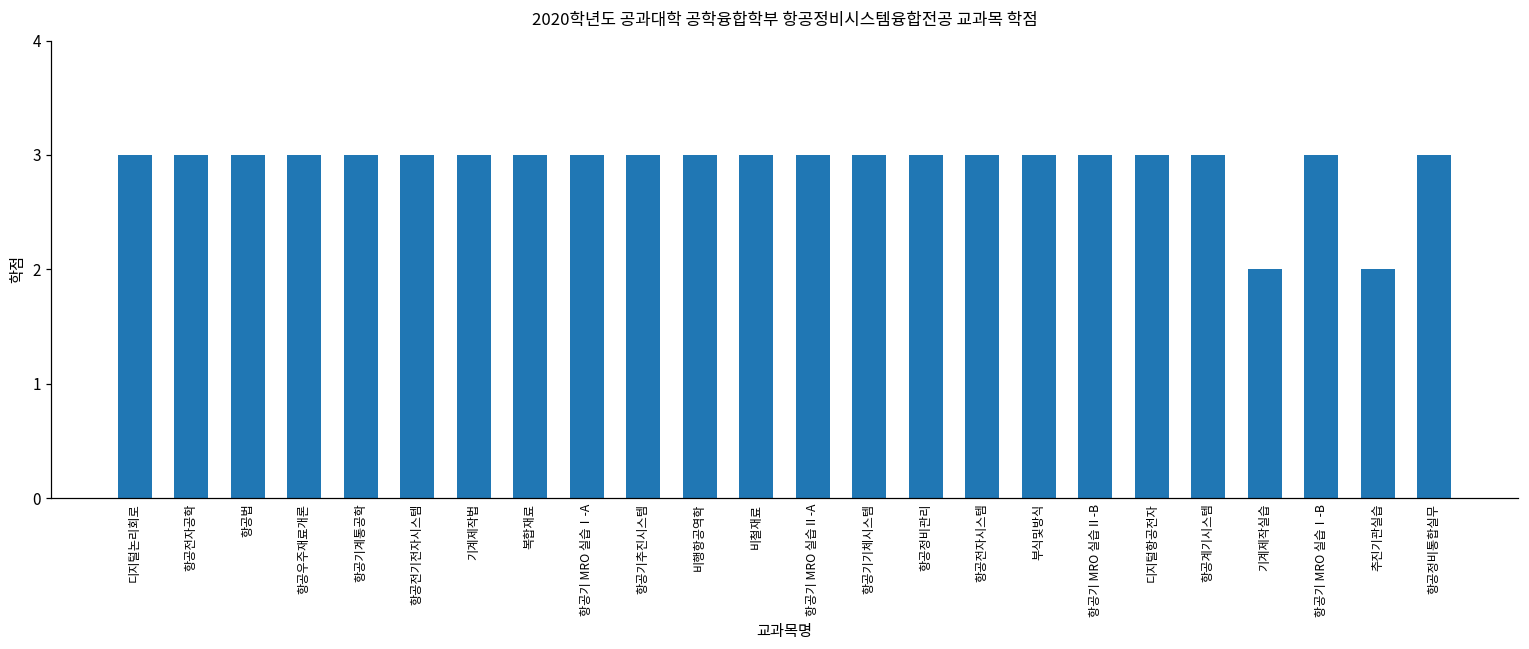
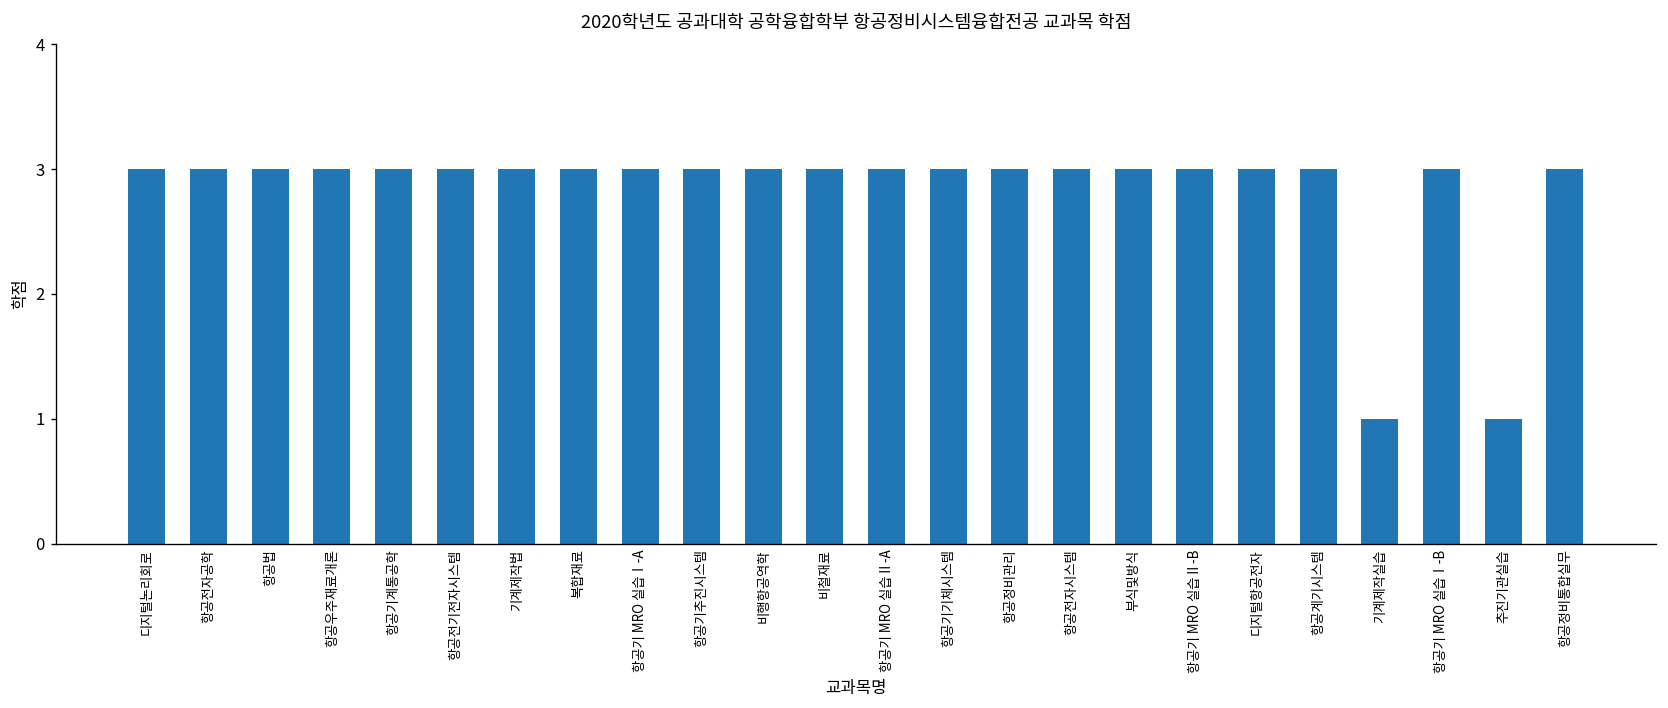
기계제작실습: 2 -> 1
추진기관실습: 2 -> 1
